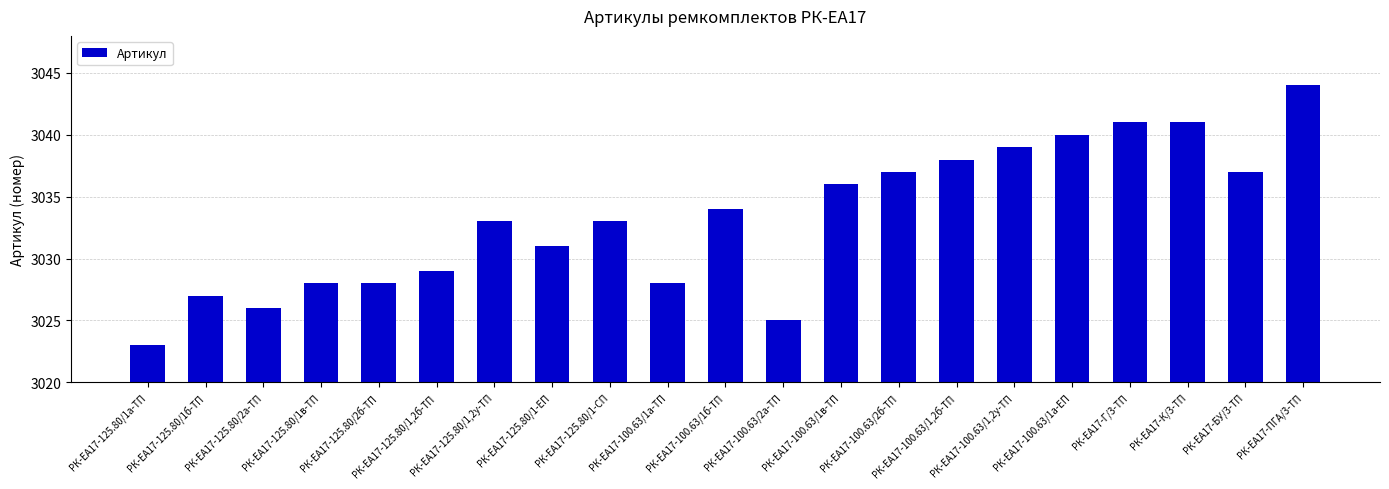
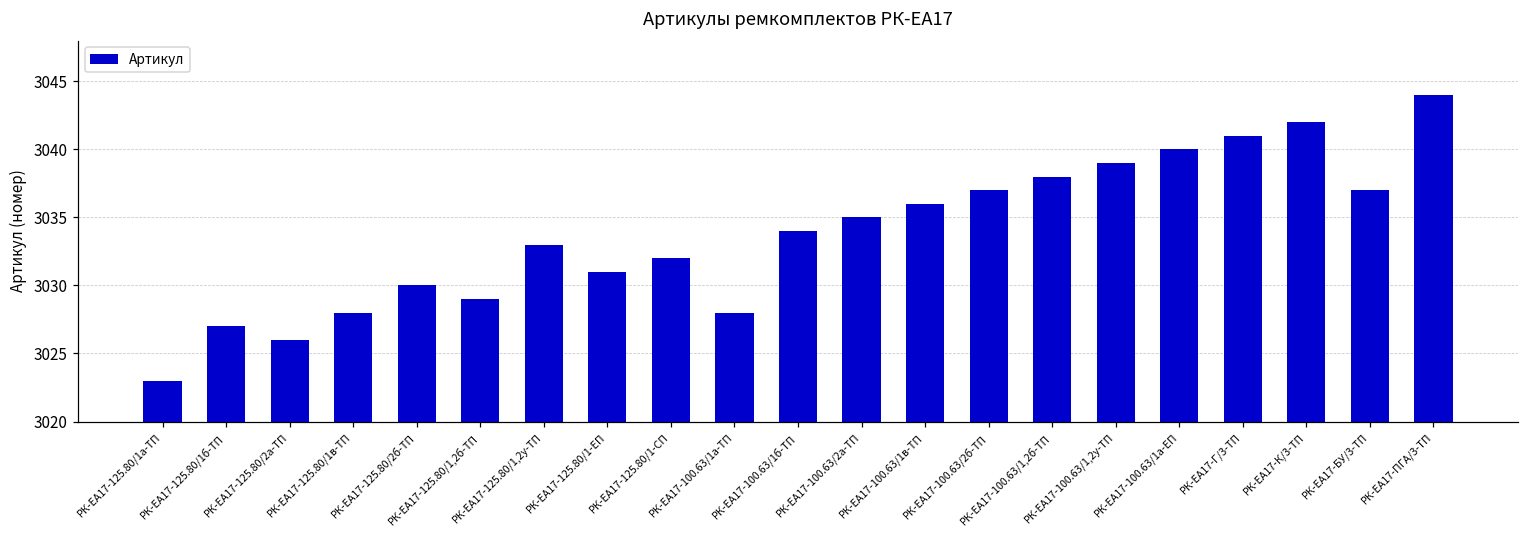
РК-ЕА17-125.80/2б-ТП: 3028 -> 3030
РК-ЕА17-125.80/1-СП: 3033 -> 3032
РК-ЕА17-100.63/2а-ТП: 3025 -> 3035
РК-ЕА17-К/3-ТП: 3041 -> 3042
